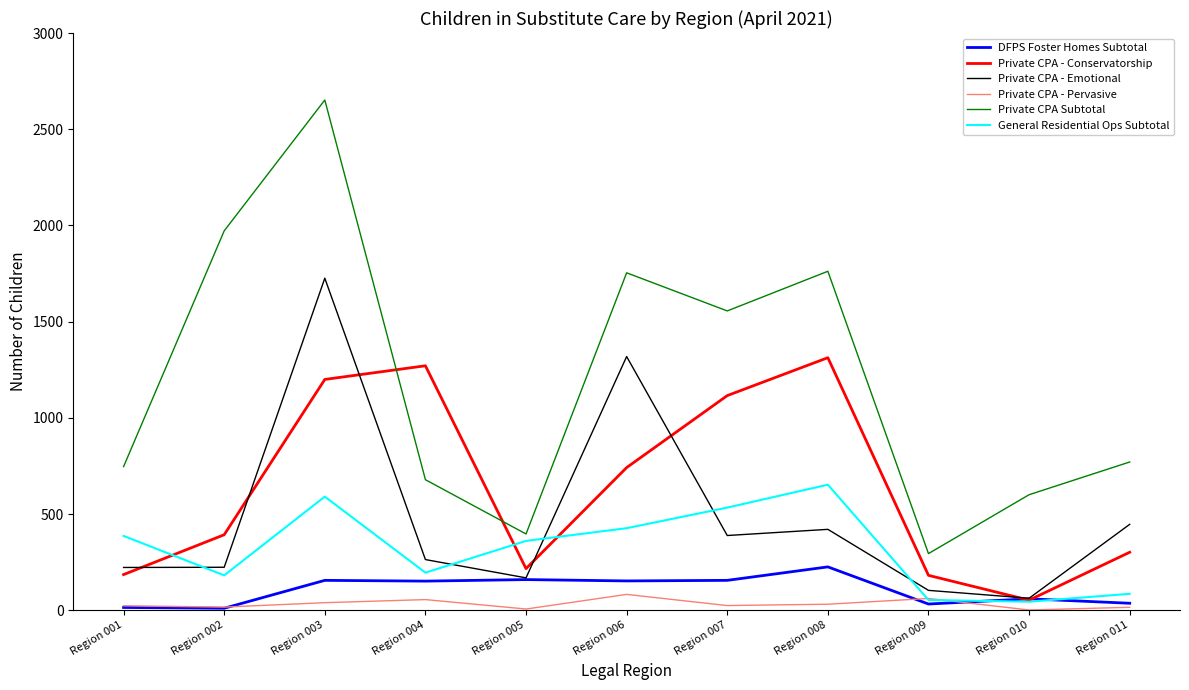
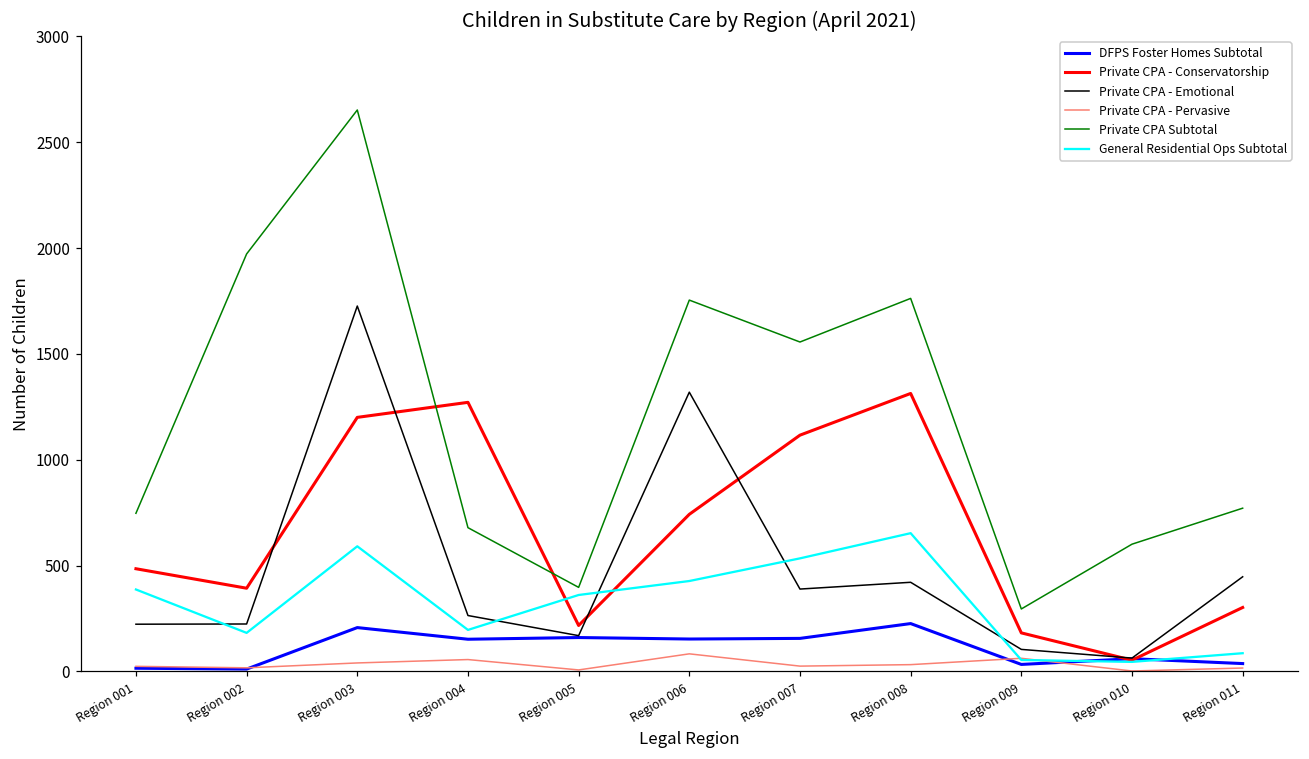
Private CPA - Conservatorship, Region 001: 190 -> 490
DFPS Foster Homes Subtotal, Region 003: 160 -> 210
